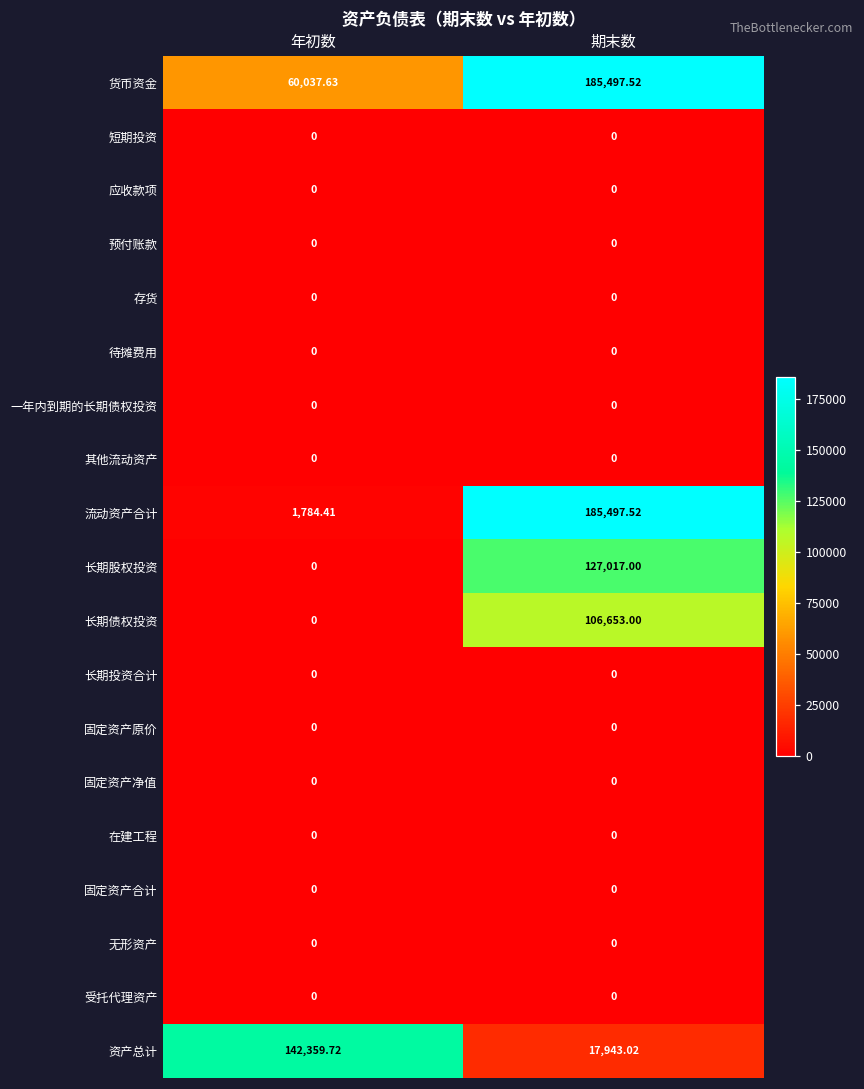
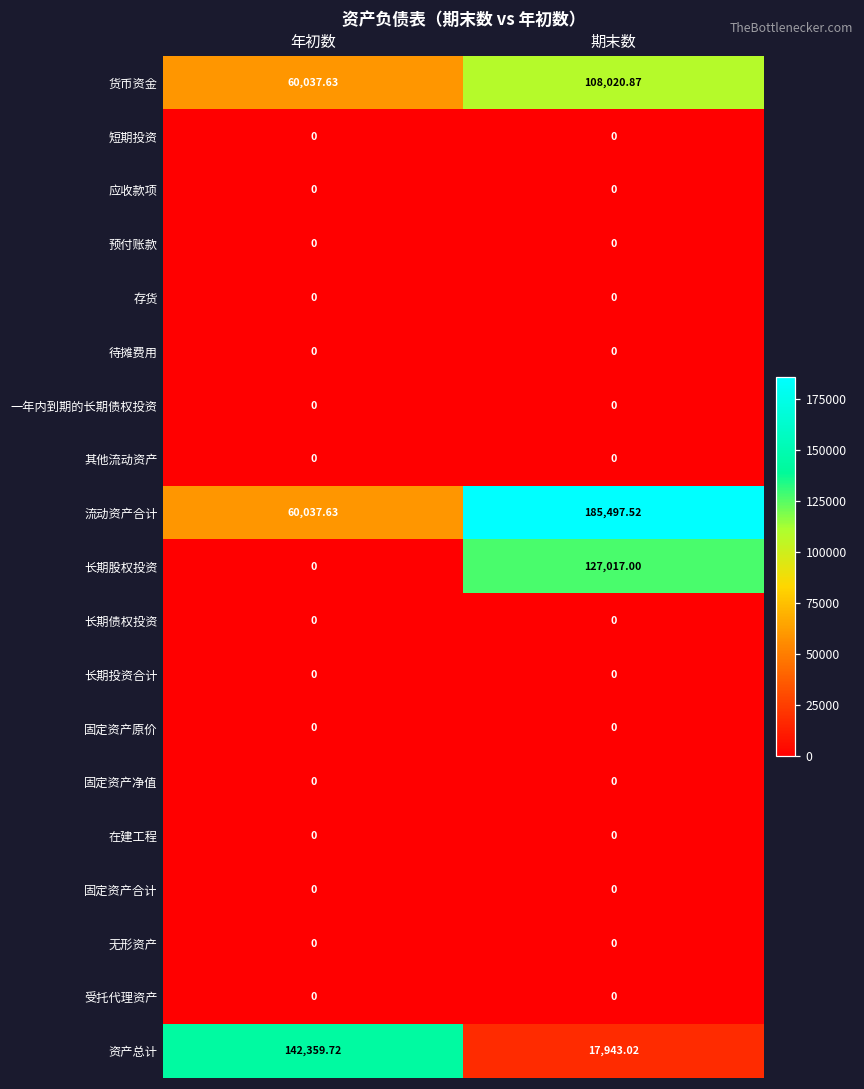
货币资金, 期末数: 185,497.52 -> 108,020.87
流动资产合计, 年初数: 1,784.41 -> 60,037.63
长期债权投资, 期末数: 106,653.00 -> 0
